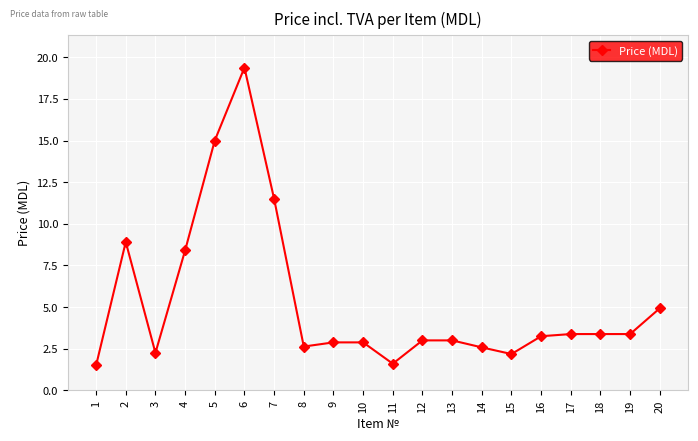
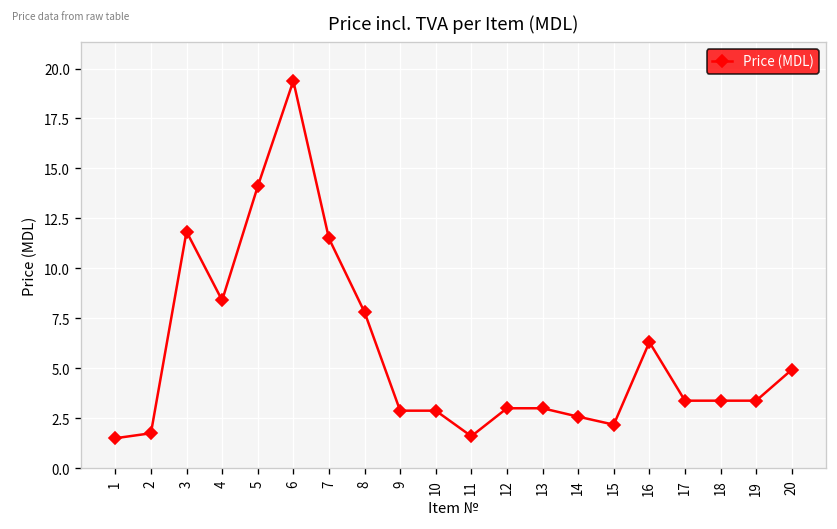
2: 8.9 -> 1.8
3: 2.3 -> 11.8
5: 15.0 -> 14.1
8: 2.6 -> 7.8
16: 3.3 -> 6.3
